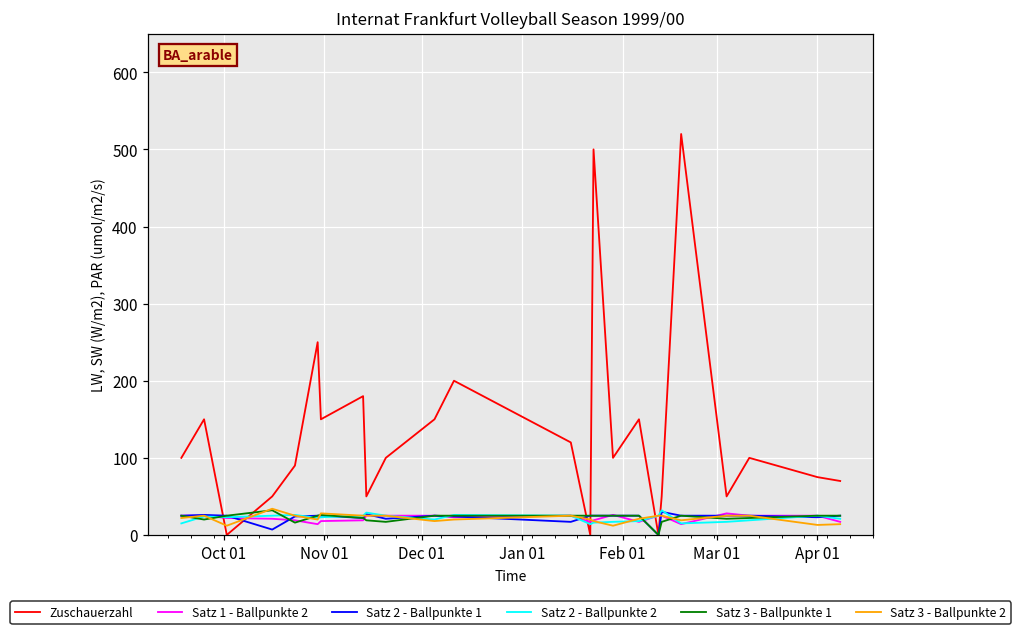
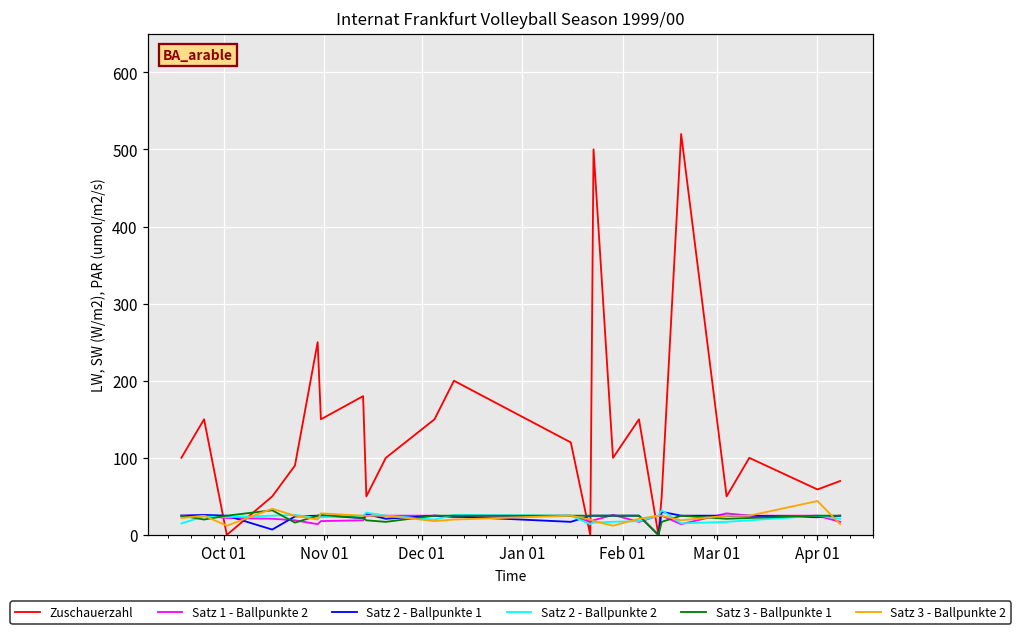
Zuschauerzahl, Apr 01: 80 -> 60
Satz 3 - Ballpunkte 2, Apr 01: 10 -> 40
